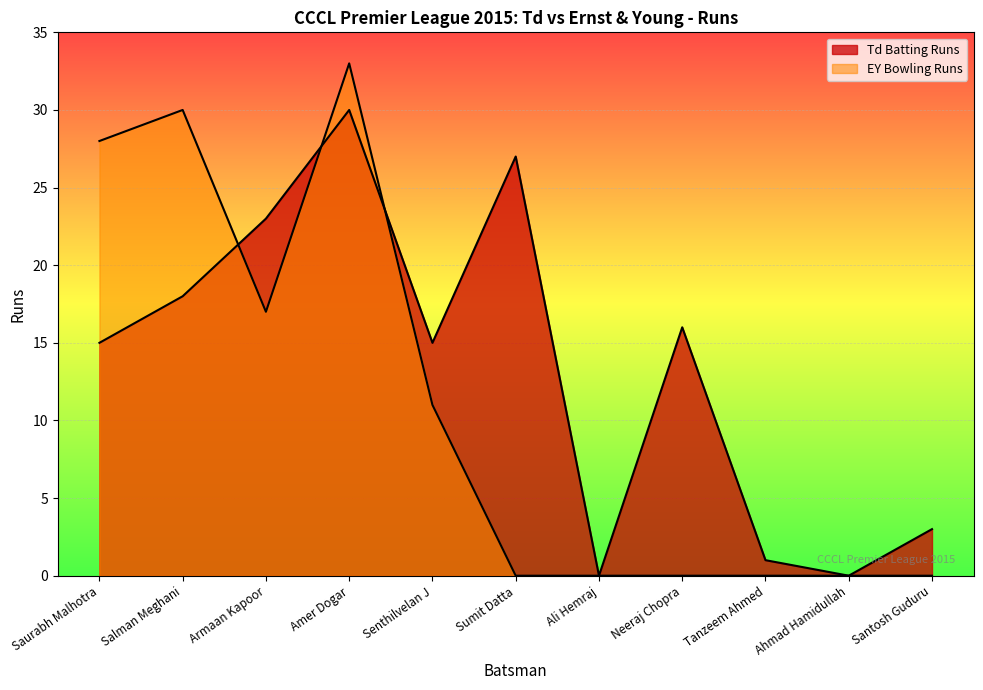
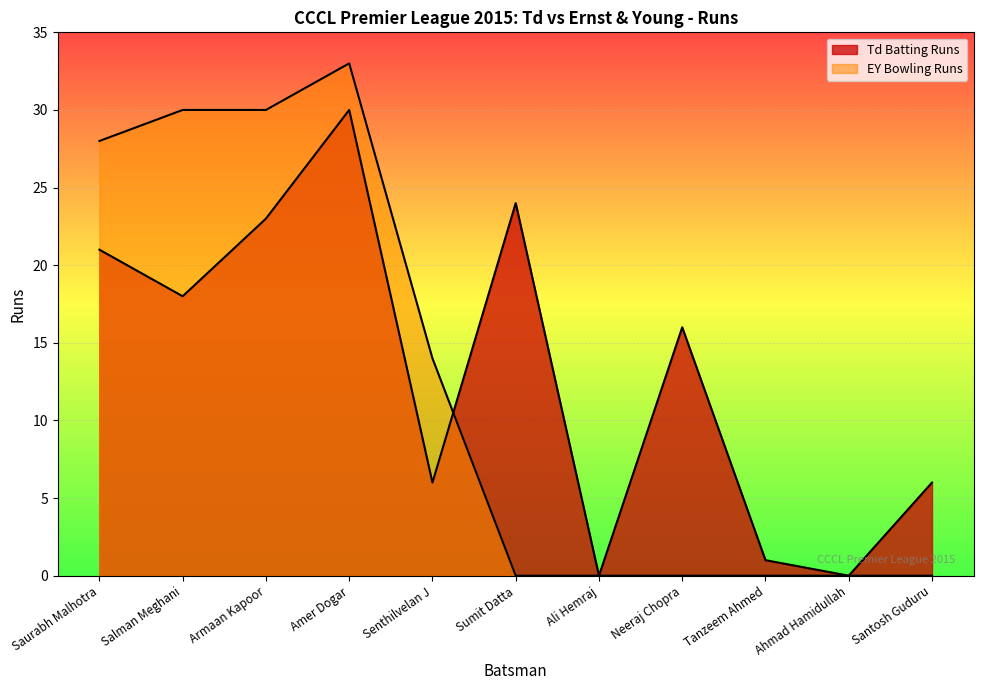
Td Batting Runs, Saurabh Malhotra: 15 -> 21
EY Bowling Runs, Armaan Kapoor: 17 -> 30
Td Batting Runs, Senthilvelan J: 15 -> 6
EY Bowling Runs, Senthilvelan J: 11 -> 14
Td Batting Runs, Sumit Datta: 27 -> 24
Td Batting Runs, Santosh Guduru: 3 -> 6
